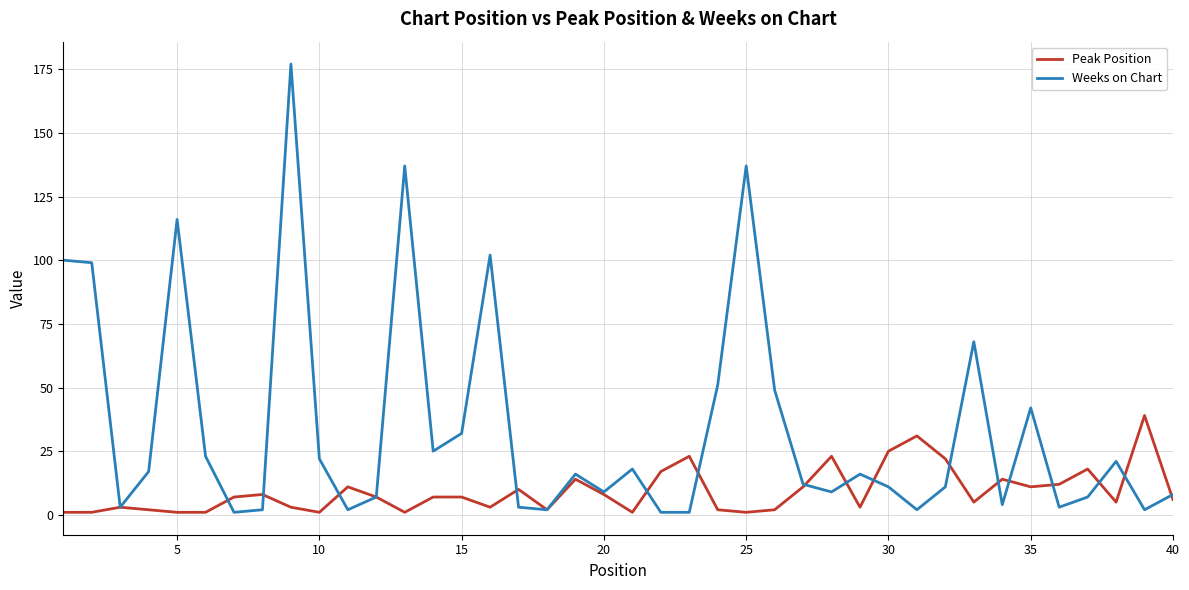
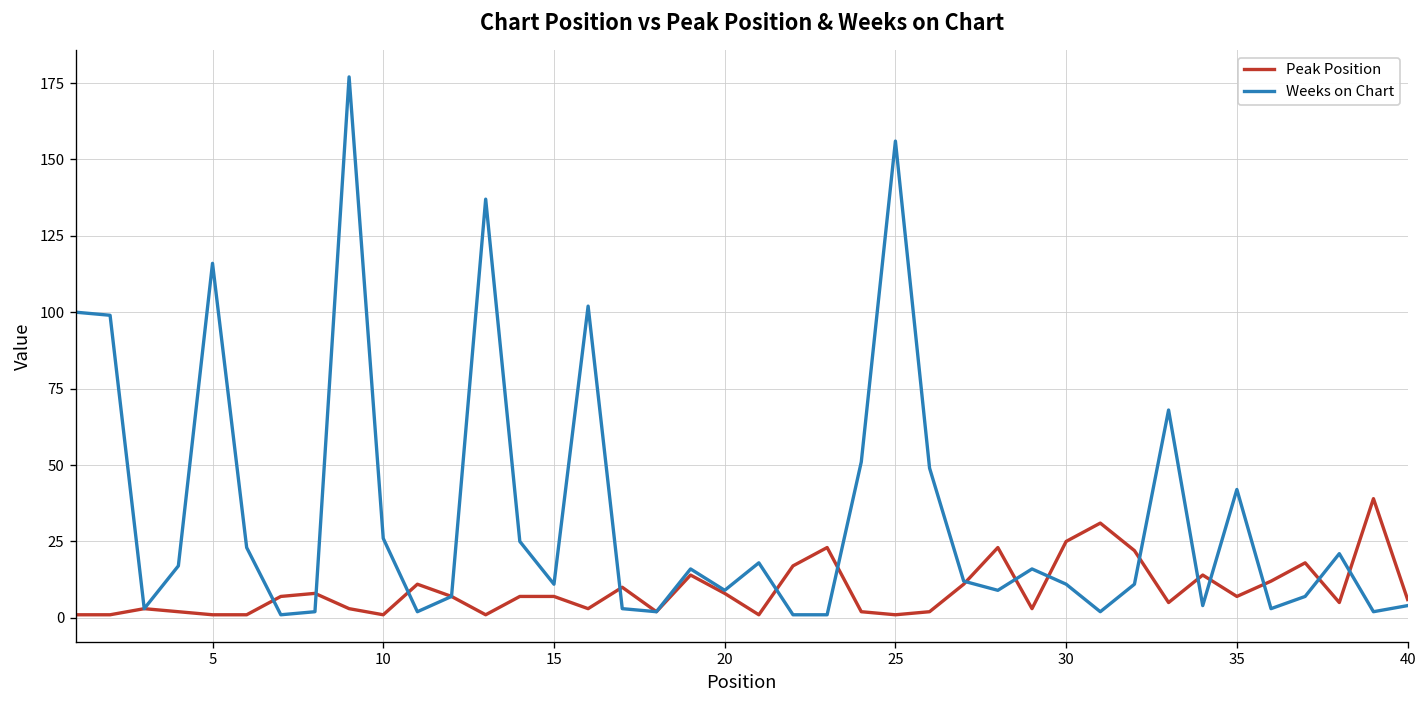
Weeks on Chart, 10: 22 -> 26
Weeks on Chart, 15: 32 -> 11
Weeks on Chart, 25: 137 -> 156
Peak Position, 35: 11 -> 7
Weeks on Chart, 40: 8 -> 4
